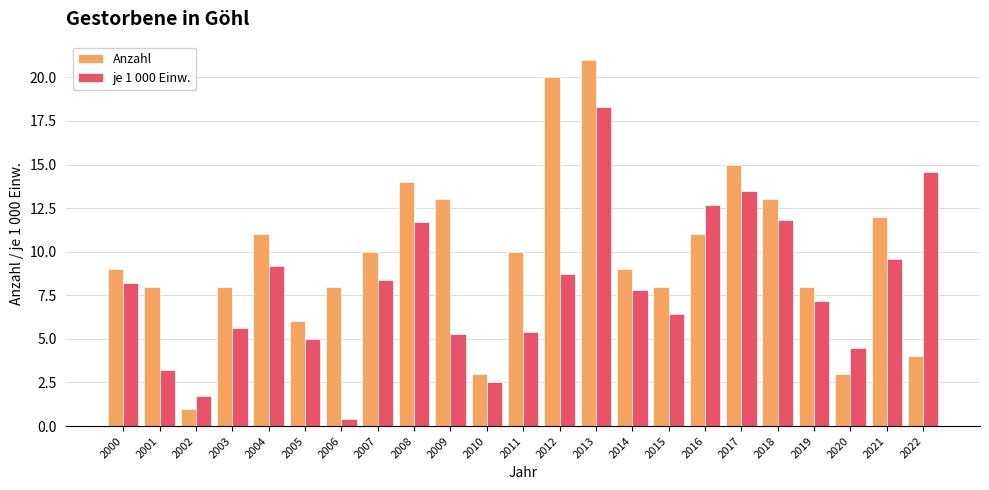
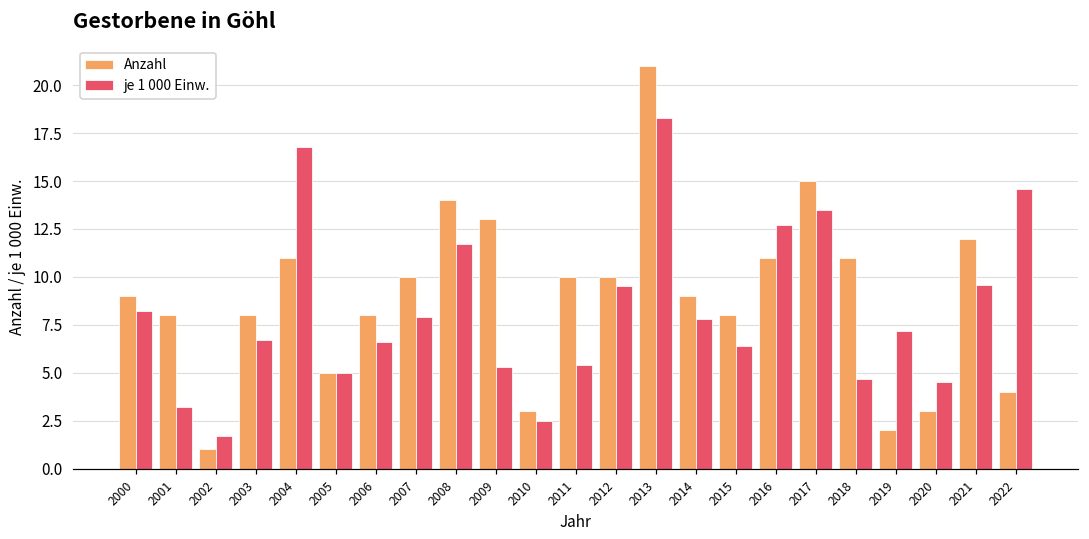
je 1 000 Einw., 2003: 5.6 -> 6.7
je 1 000 Einw., 2004: 9.2 -> 16.8
Anzahl, 2005: 6 -> 5
je 1 000 Einw., 2006: 0.4 -> 6.6
je 1 000 Einw., 2007: 8.4 -> 7.9
Anzahl, 2012: 20 -> 10
je 1 000 Einw., 2012: 8.7 -> 9.5
Anzahl, 2018: 13 -> 11
je 1 000 Einw., 2018: 11.8 -> 4.7
Anzahl, 2019: 8 -> 2
